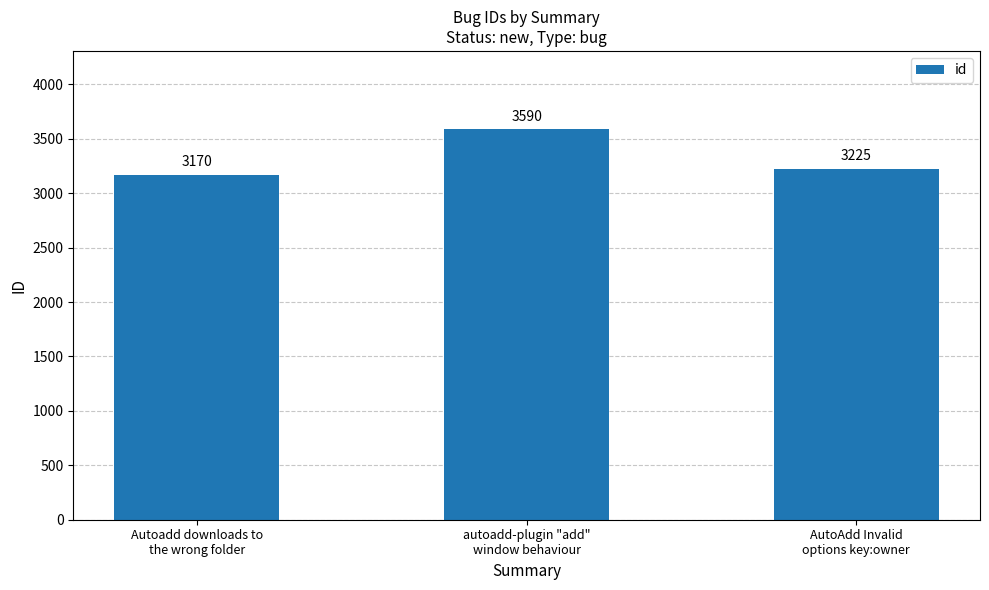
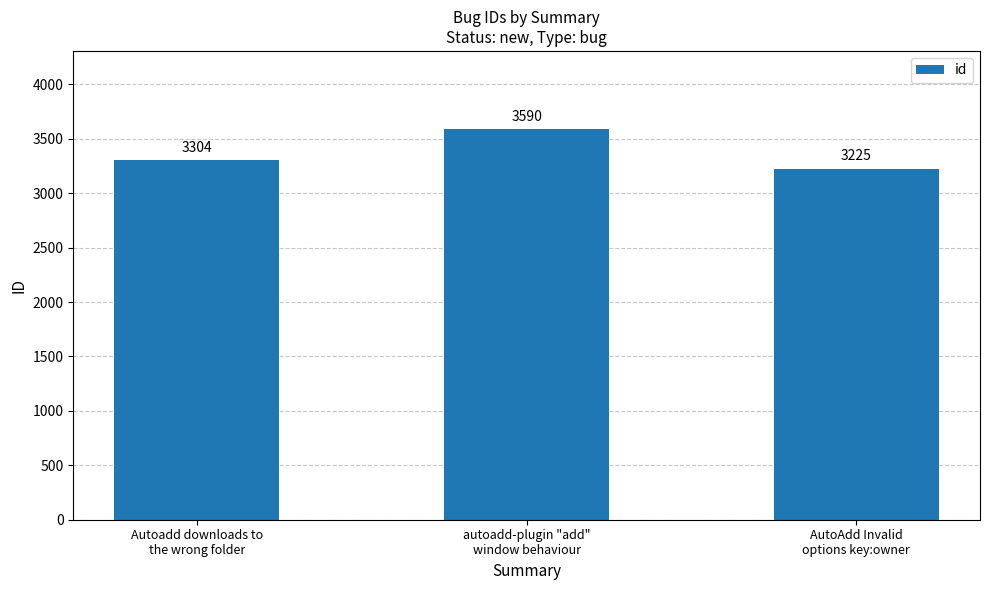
Autoadd downloads to the wrong folder: 3170 -> 3304
